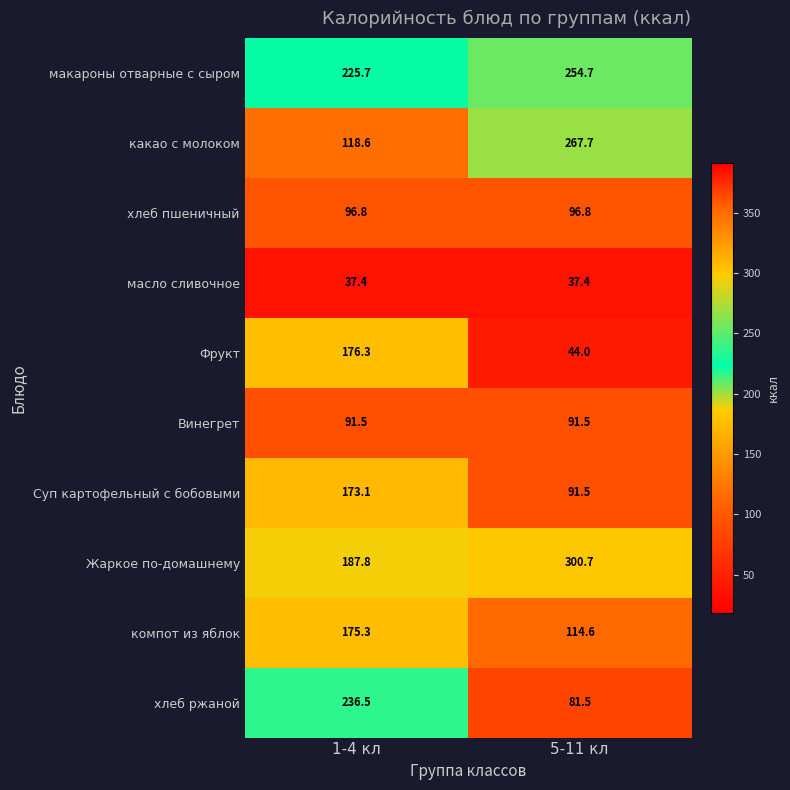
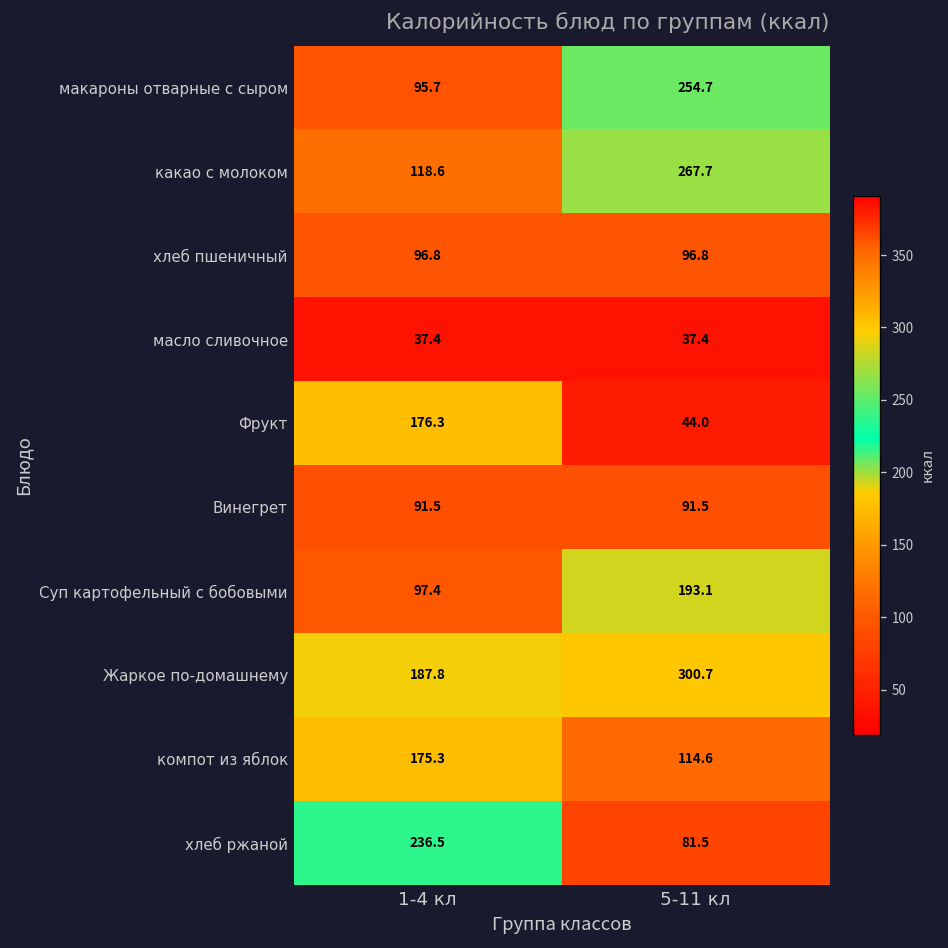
макароны отварные с сыром, 1-4 кл: 225.7 -> 95.7
Суп картофельный с бобовыми, 1-4 кл: 173.1 -> 97.4
Суп картофельный с бобовыми, 5-11 кл: 91.5 -> 193.1
